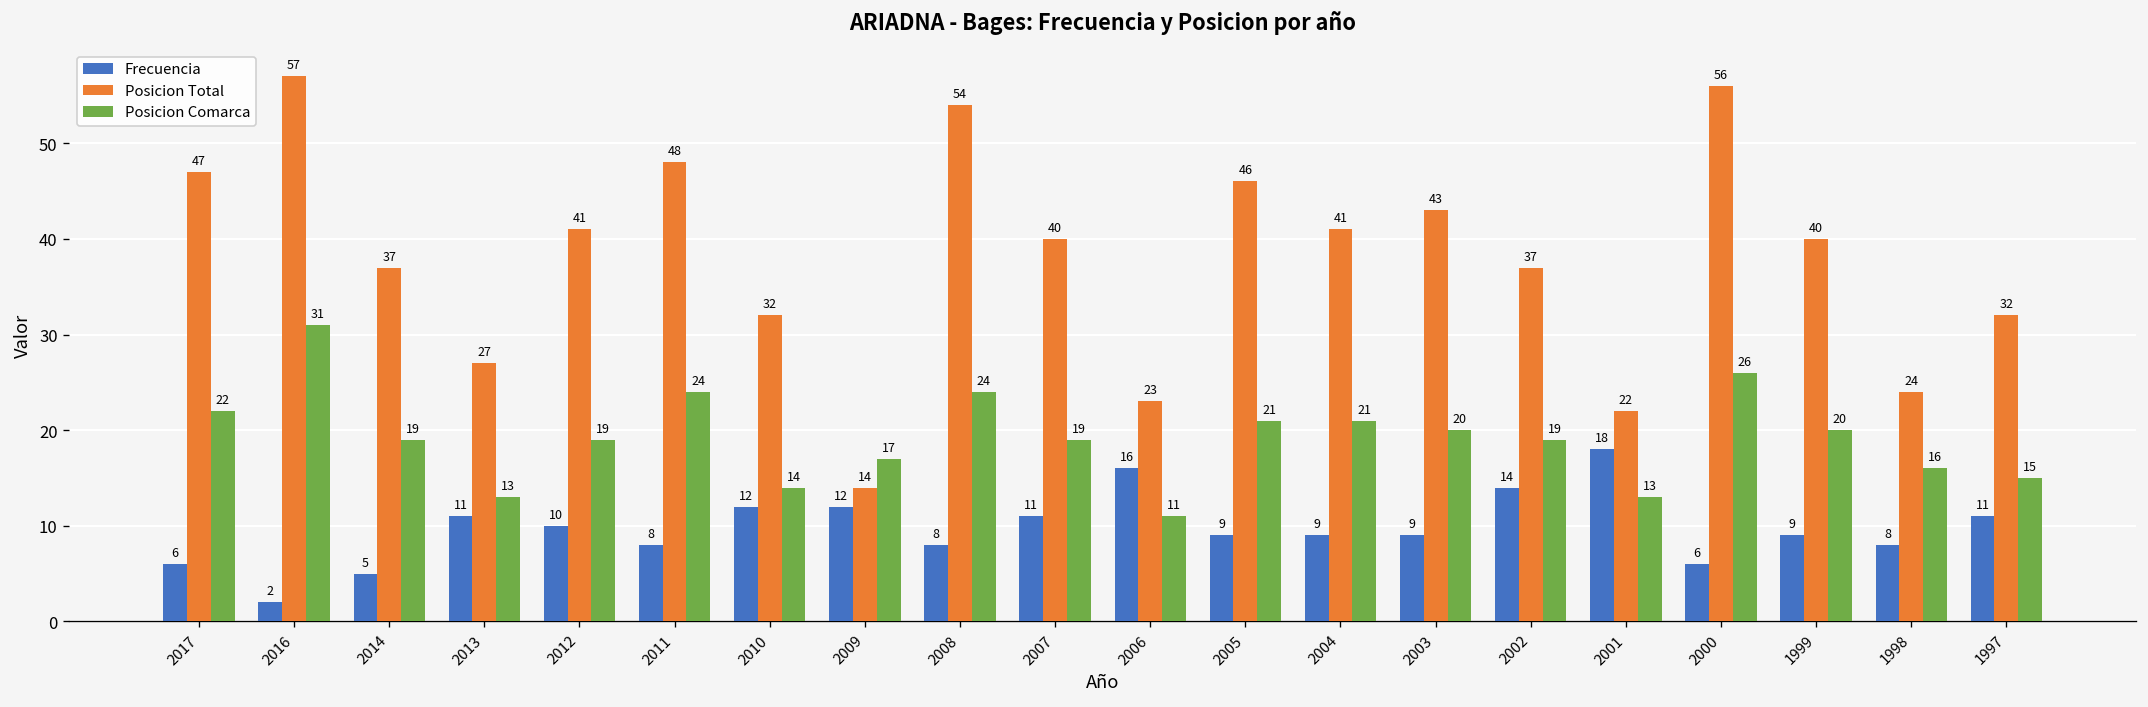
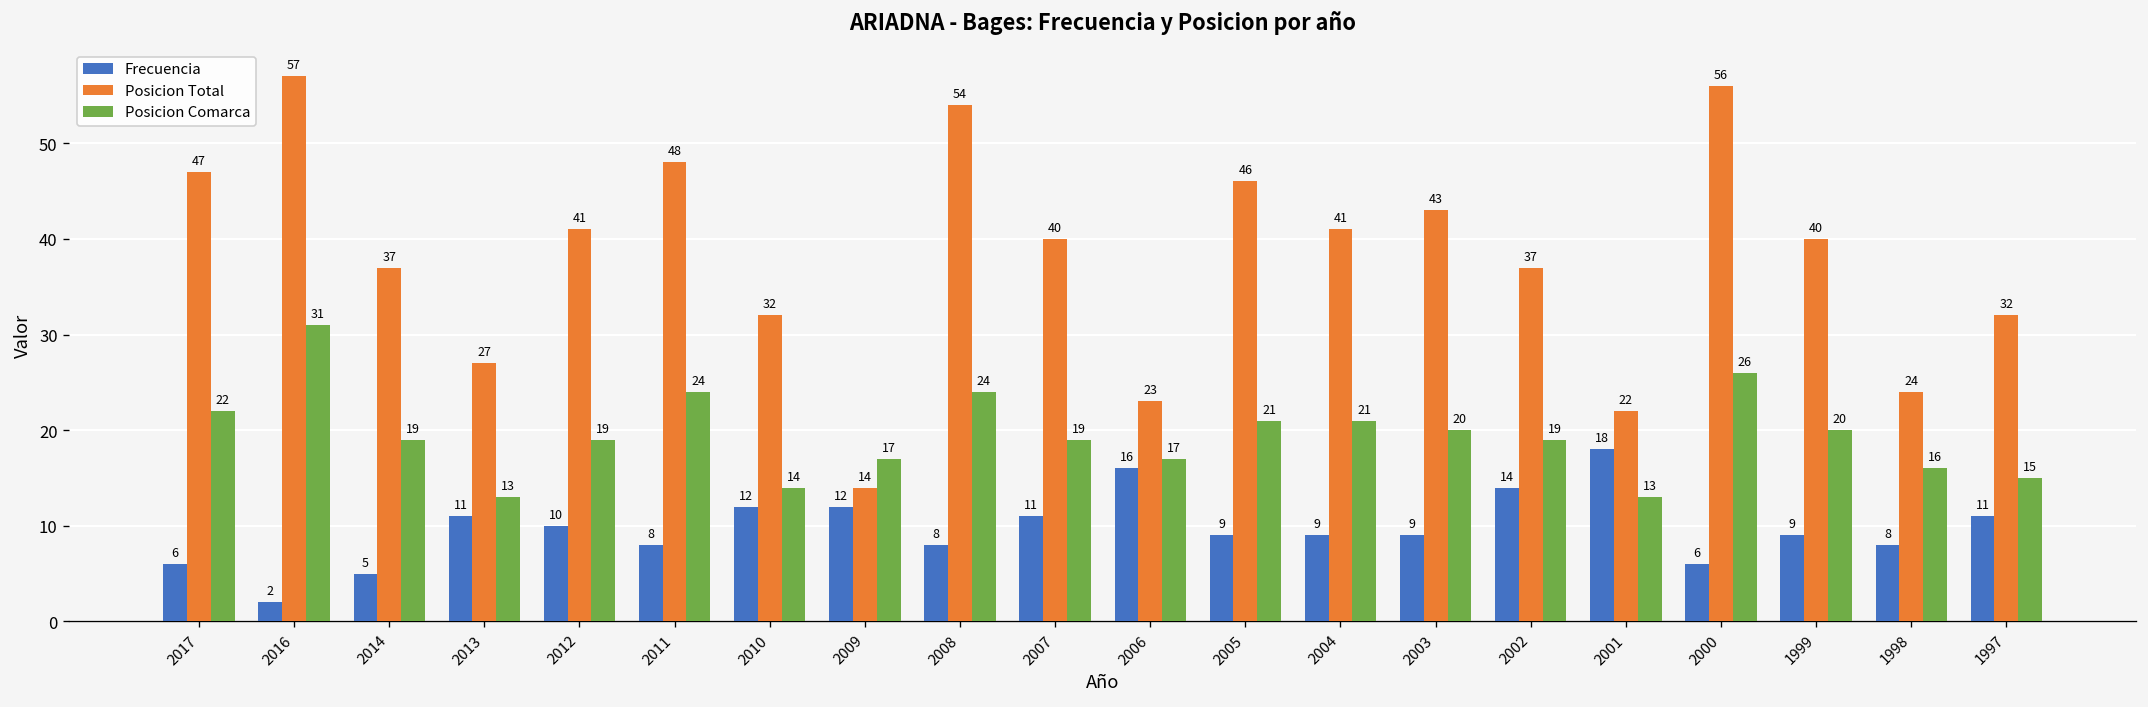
Posicion Comarca, 2006: 11 -> 17
